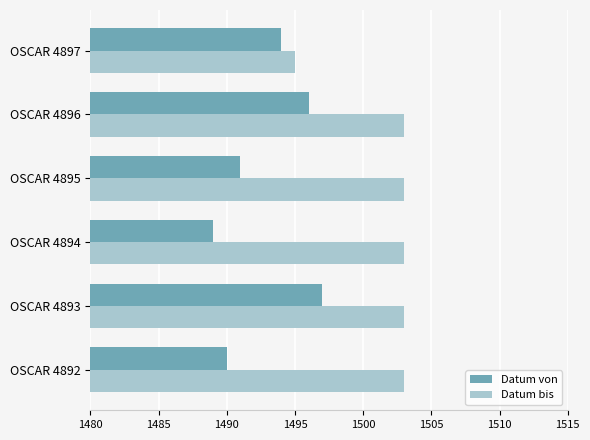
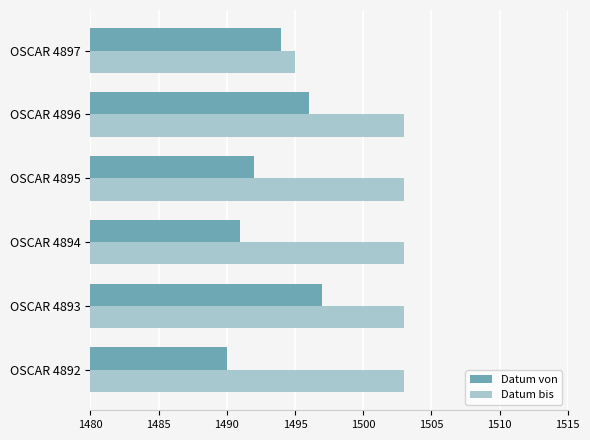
Datum von, OSCAR 4895: 1491 -> 1492
Datum von, OSCAR 4894: 1489 -> 1491
